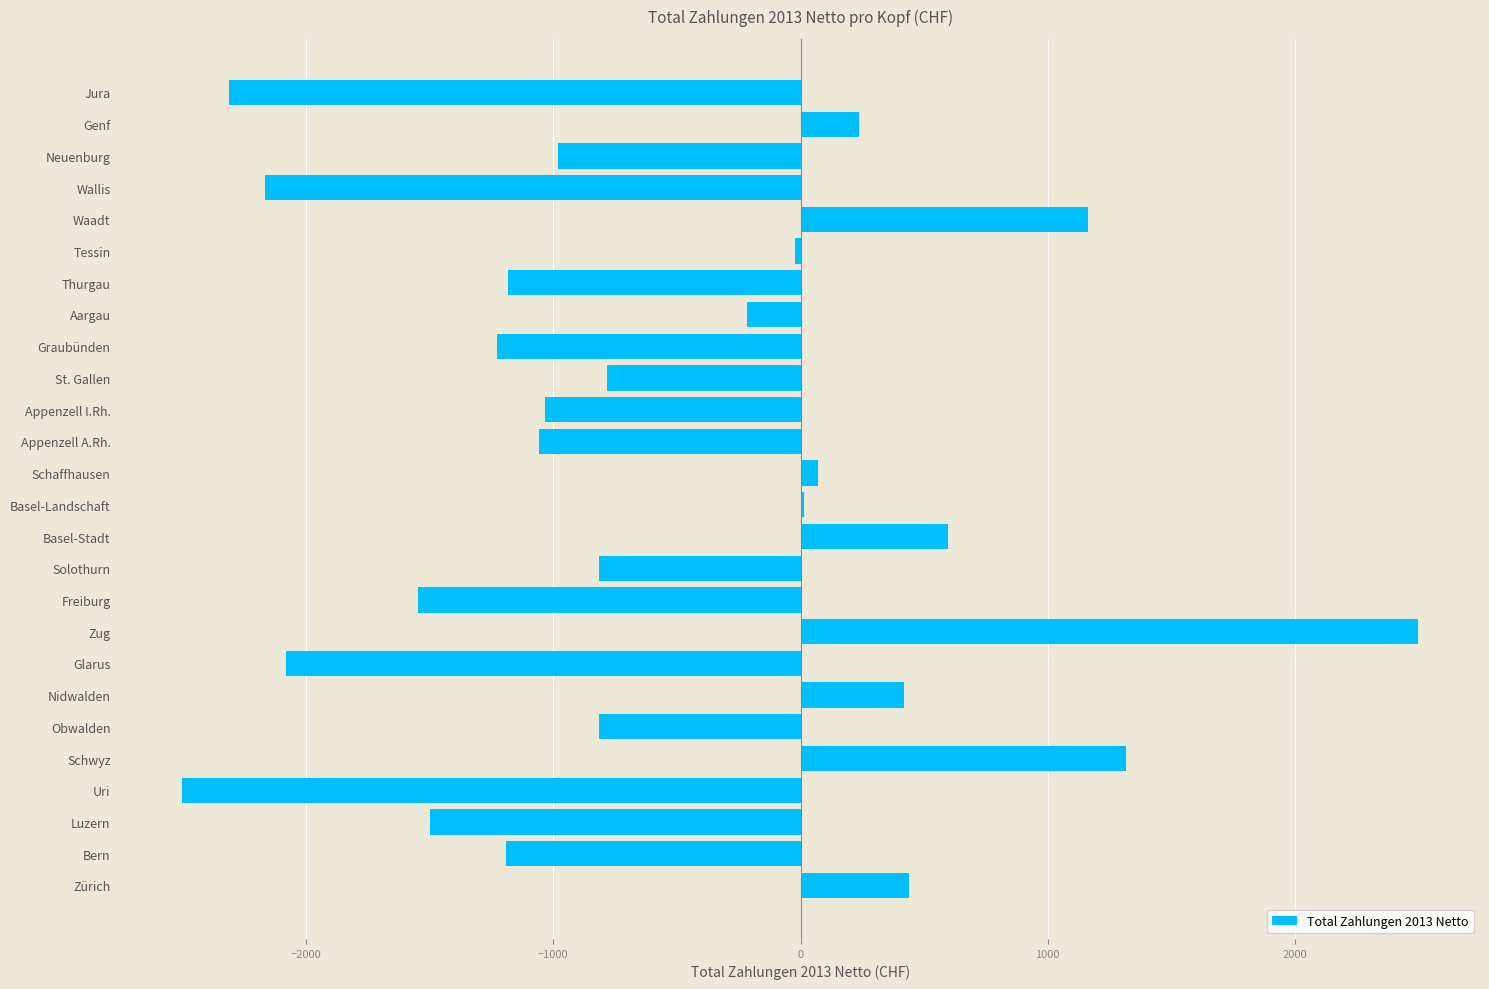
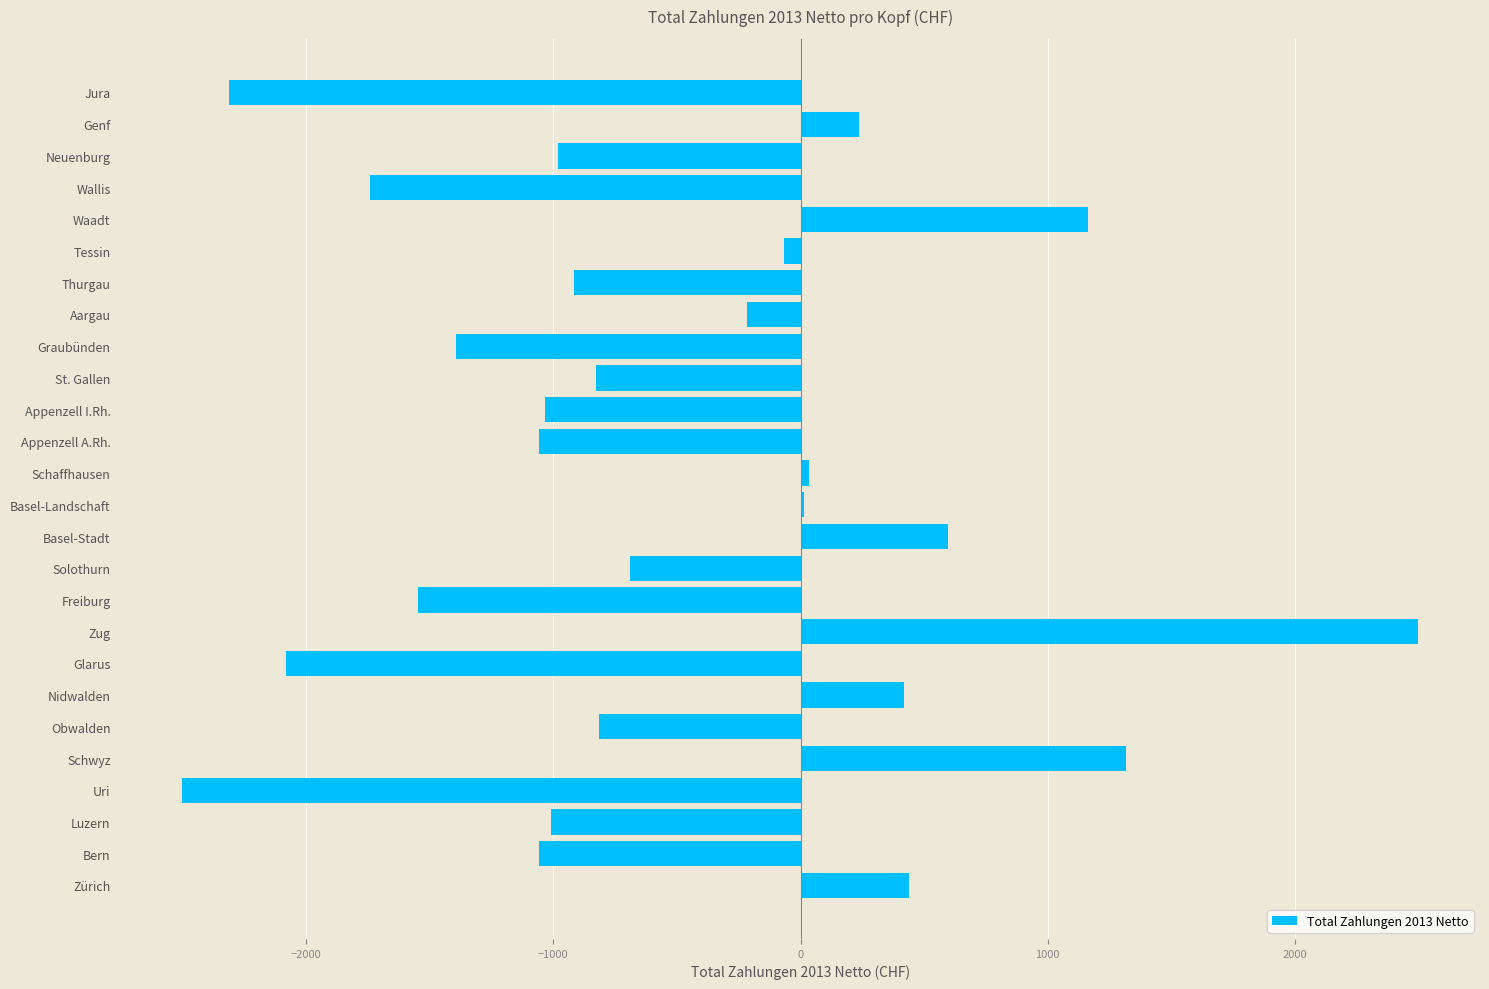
Wallis: -2170 -> -1740
Tessin: -20 -> -70
Thurgau: -1180 -> -920
Graubünden: -1230 -> -1400
St. Gallen: -780 -> -830
Schaffhausen: 70 -> 30
Solothurn: -820 -> -690
Luzern: -1500 -> -1010
Bern: -1190 -> -1060
